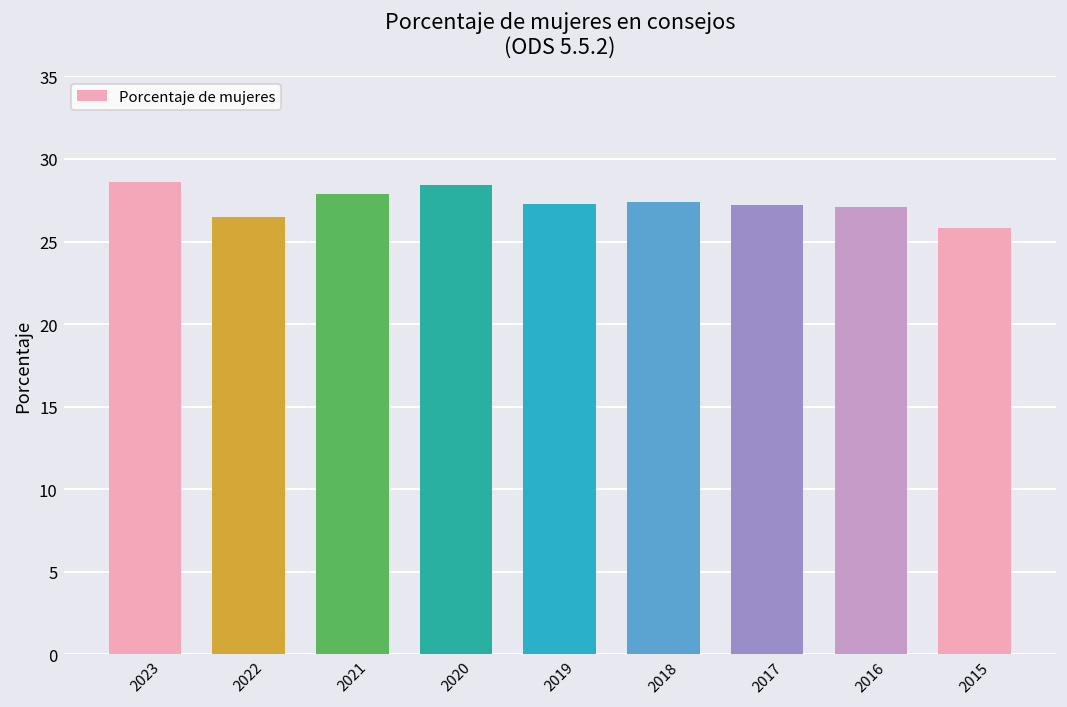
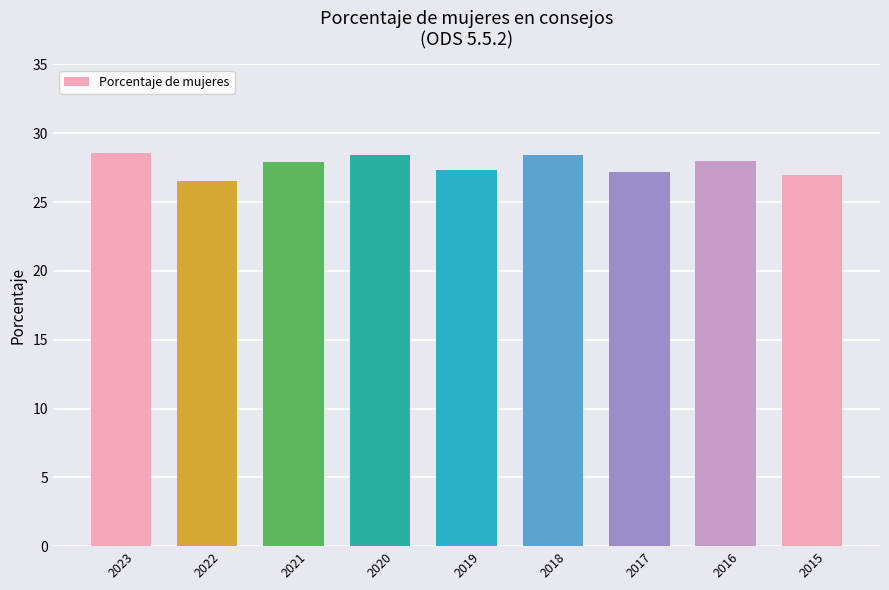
2018: 27.4 -> 28.4
2016: 27.1 -> 28.0
2015: 25.8 -> 27.0
